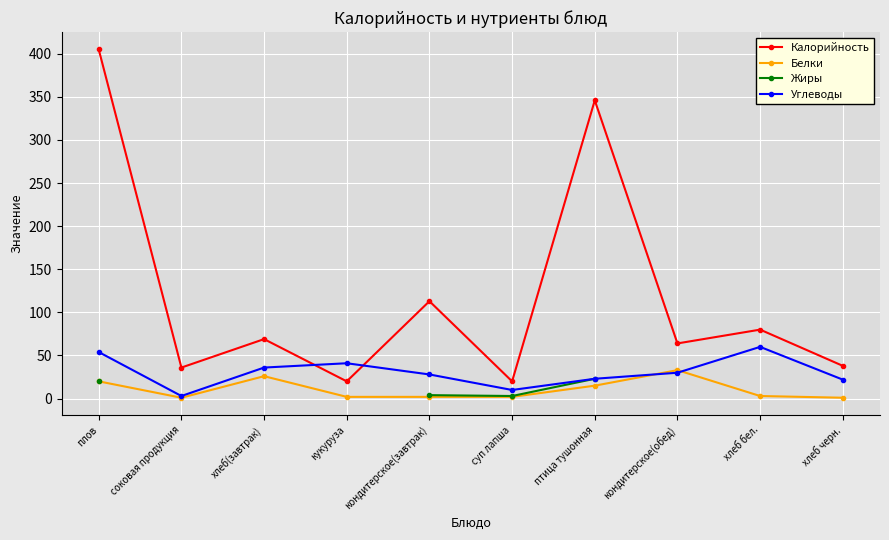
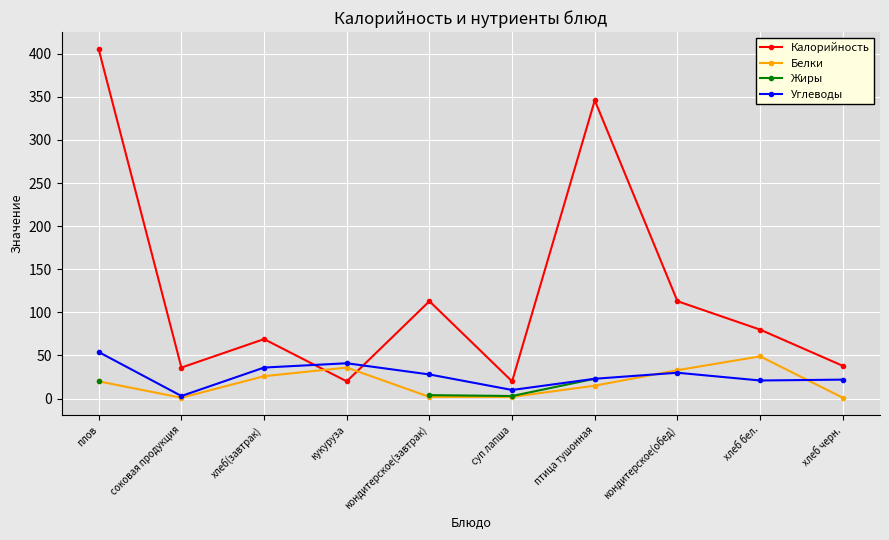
Белки, кукуруза: 0 -> 40
Калорийность, кондитерское(обед): 60 -> 110
Белки, хлеб бел.: 0 -> 50
Углеводы, хлеб бел.: 60 -> 20
